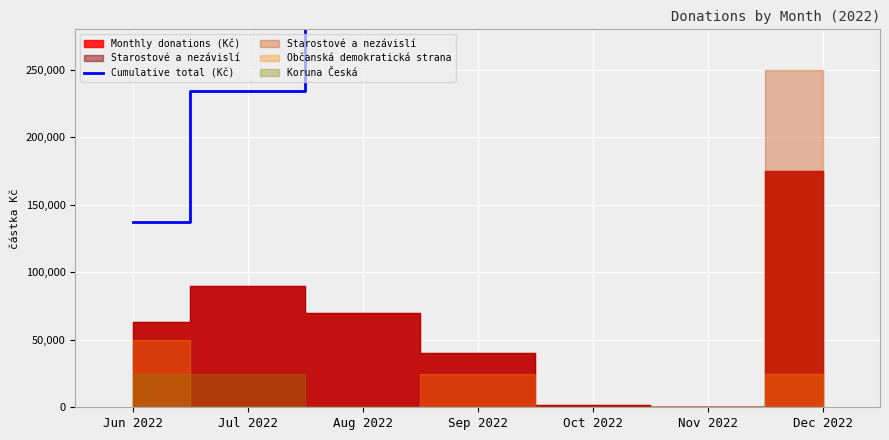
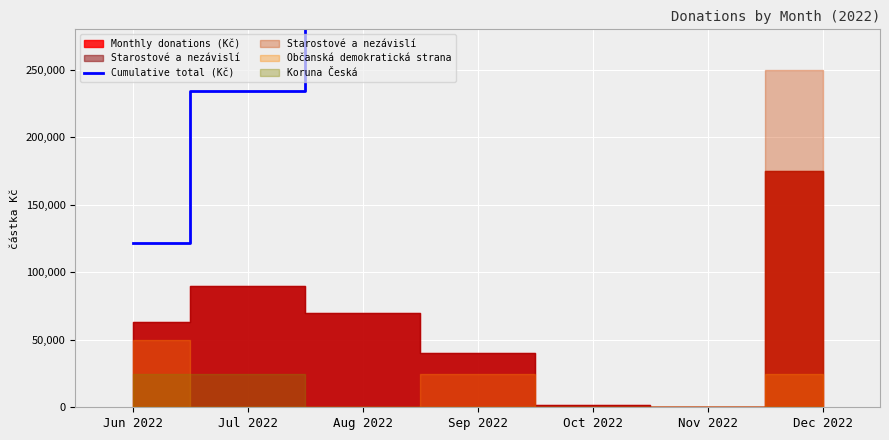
Cumulative total (Kč), Jun 2022: 138,000 -> 122,000
